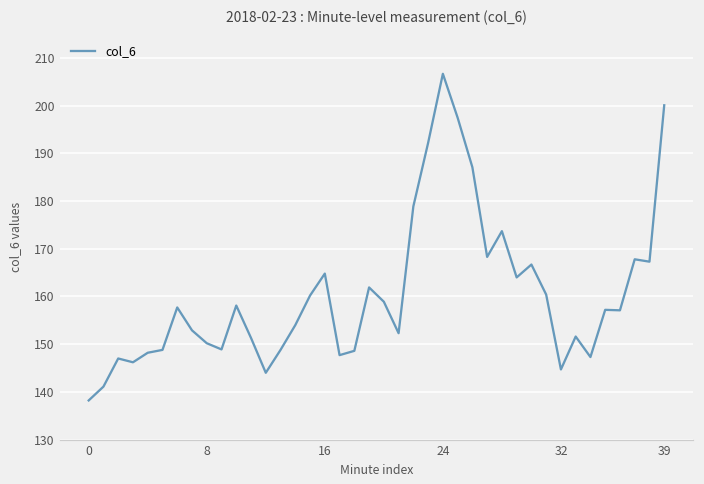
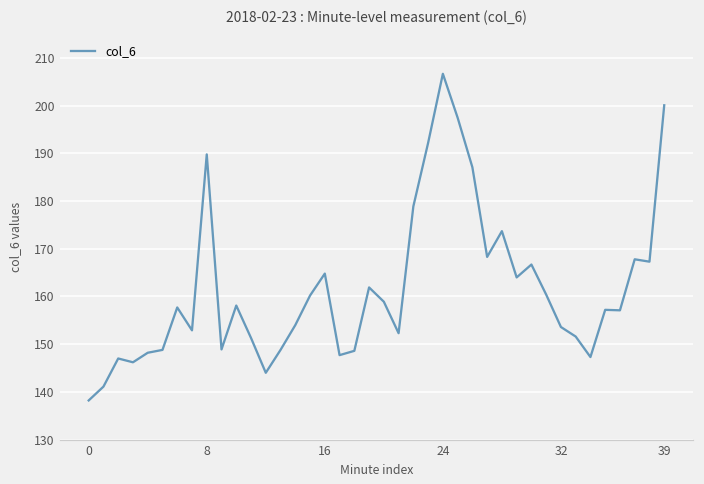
8: 150 -> 190
32: 145 -> 154
